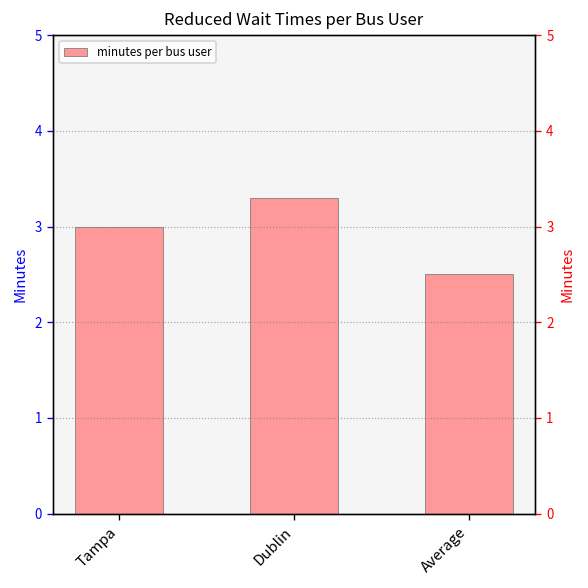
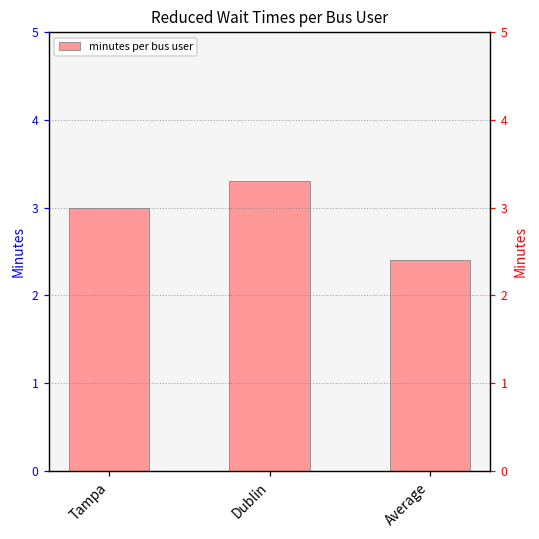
Average: 2.5 -> 2.4
